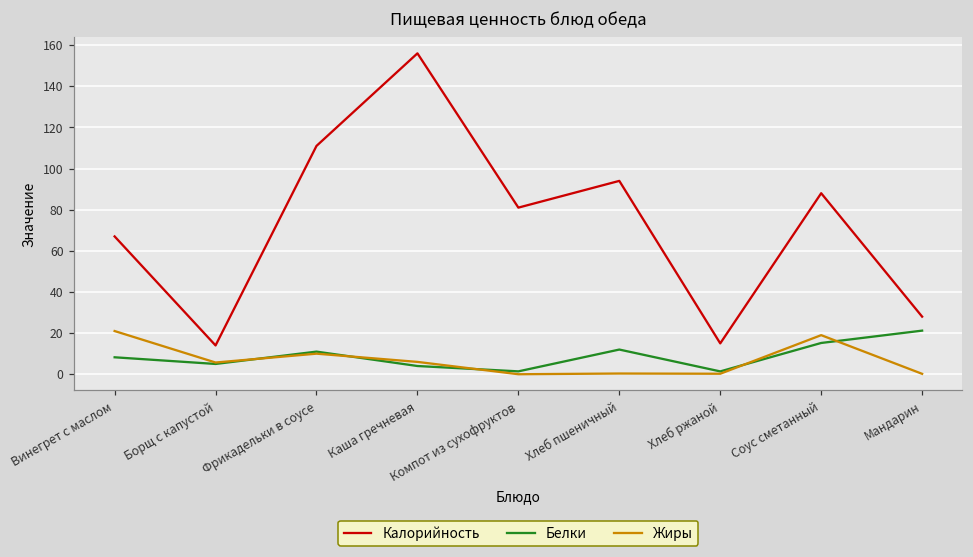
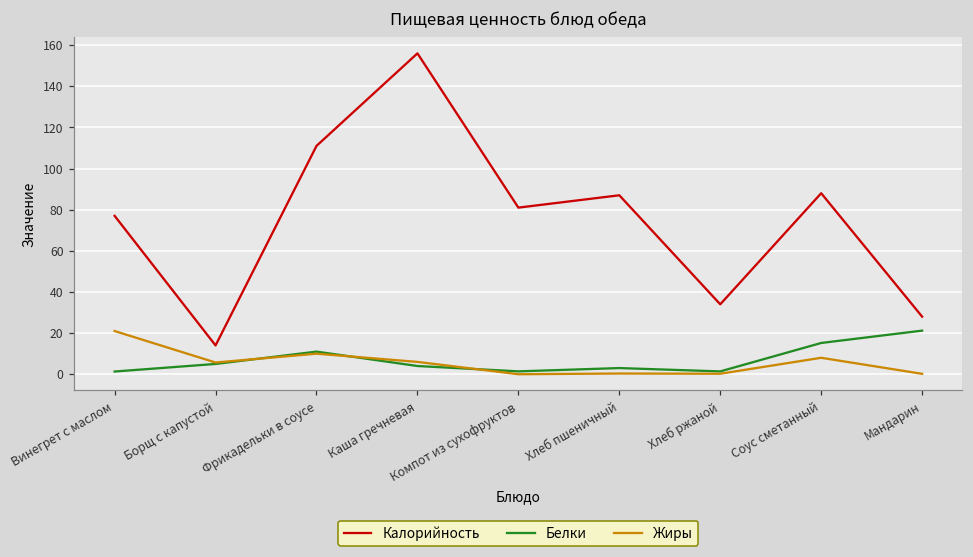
Калорийность, Винегрет с маслом: 67 -> 77
Белки, Винегрет с маслом: 8 -> 1
Калорийность, Хлеб пшеничный: 94 -> 87
Белки, Хлеб пшеничный: 12 -> 3
Калорийность, Хлеб ржаной: 15 -> 34
Жиры, Соус сметанный: 19 -> 8
